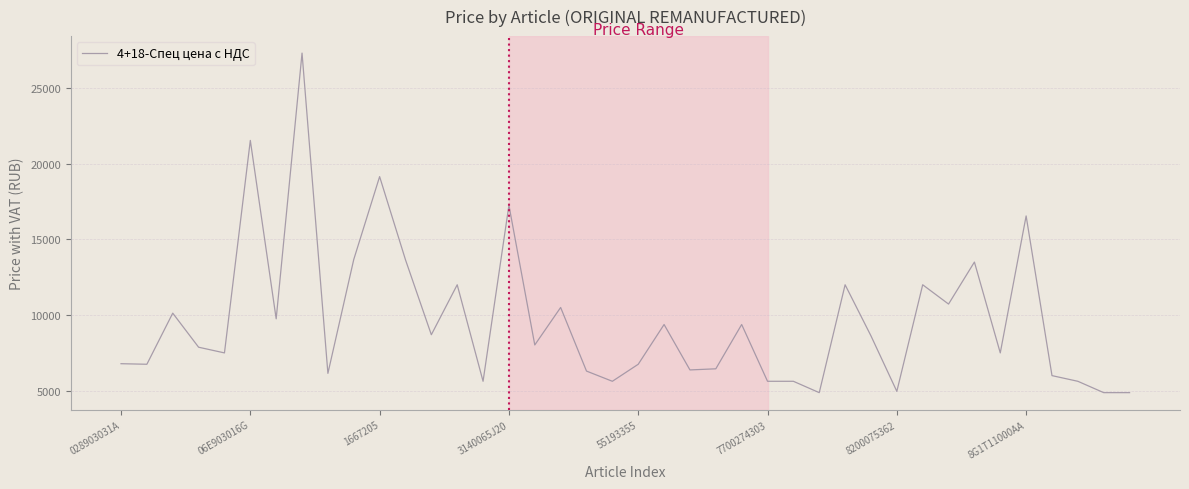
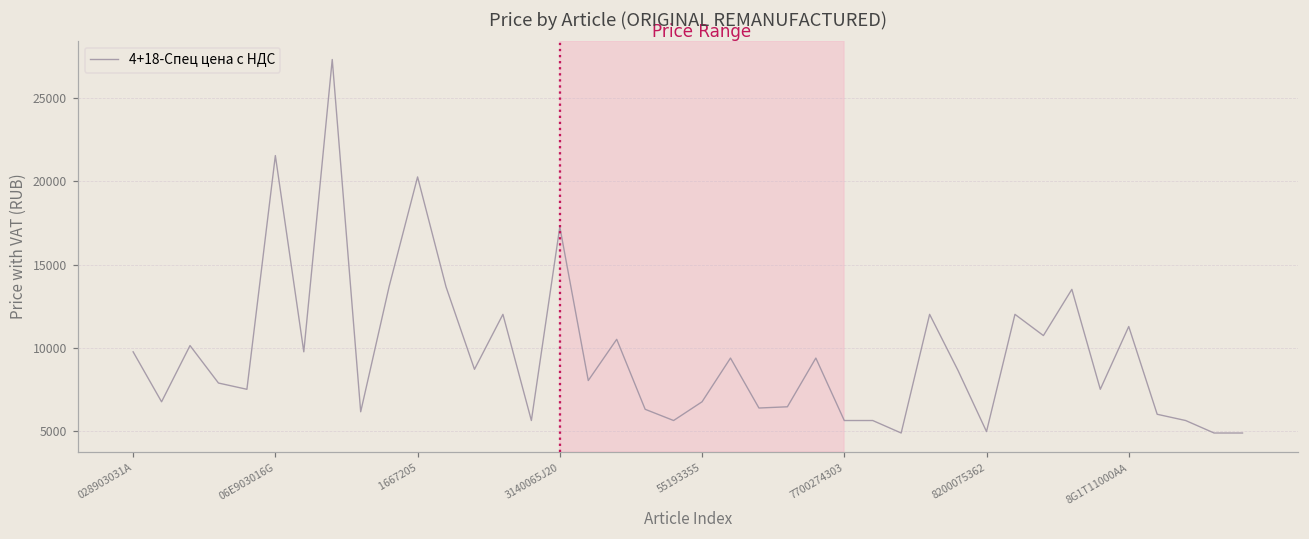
028903031A: 6800 -> 9800
1667205: 19200 -> 20300
8G1T11000AA: 16600 -> 11300
